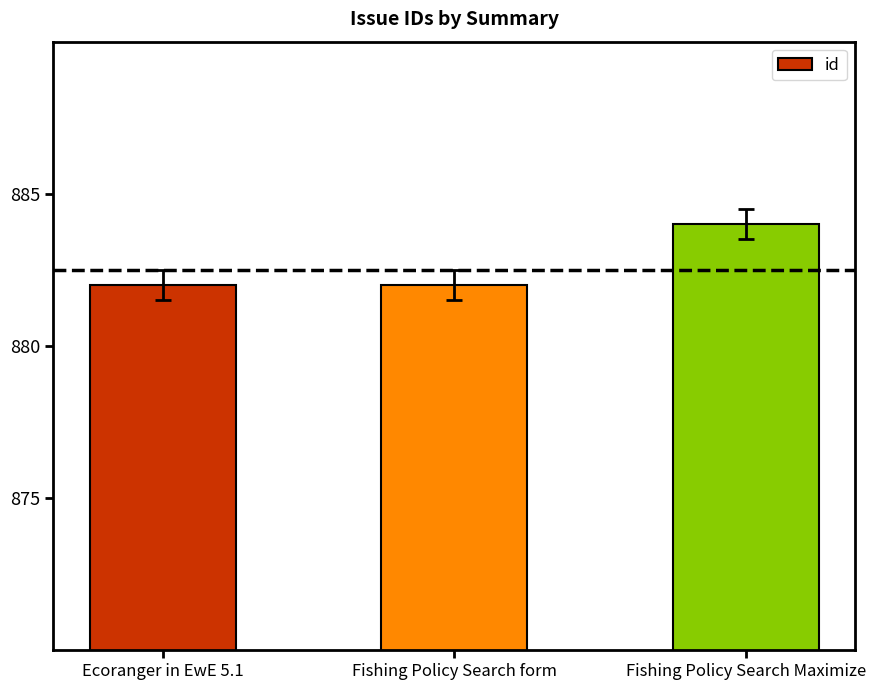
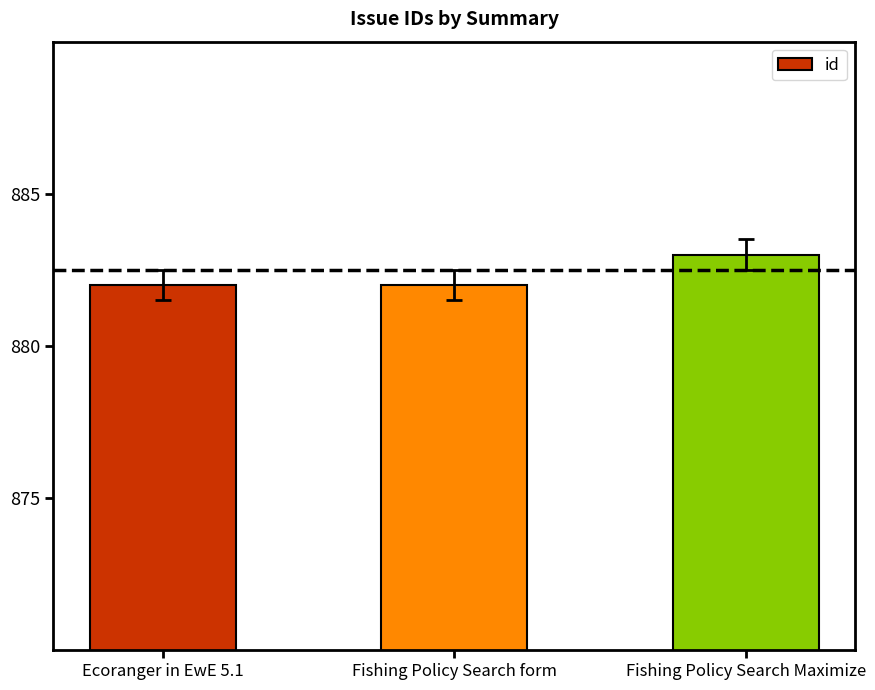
id, Fishing Policy Search Maximize: 884 -> 883
